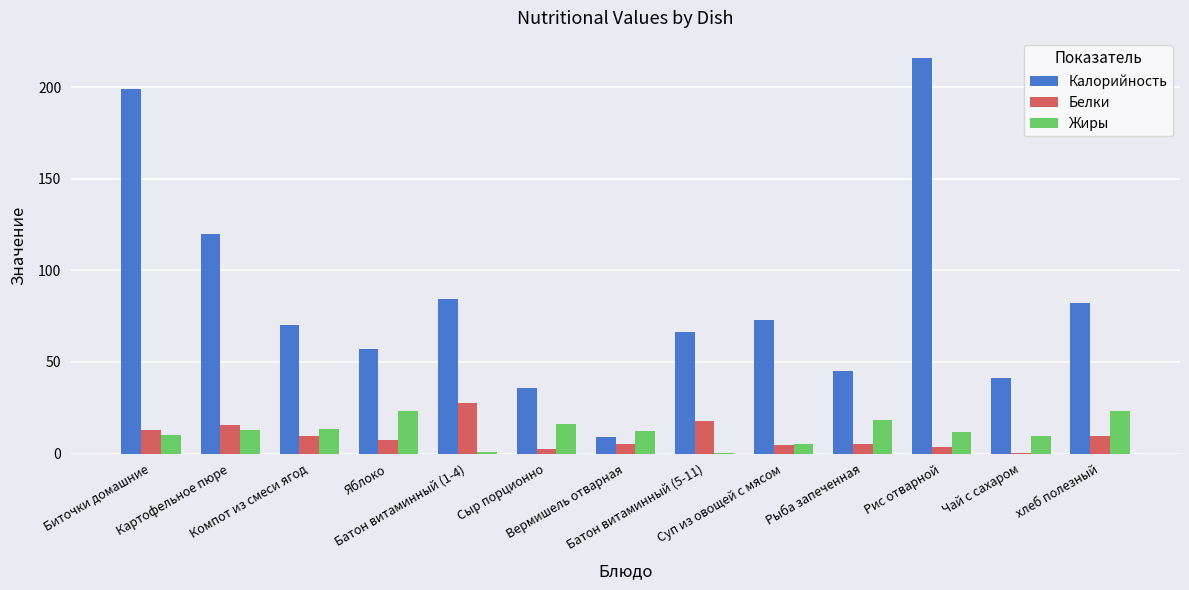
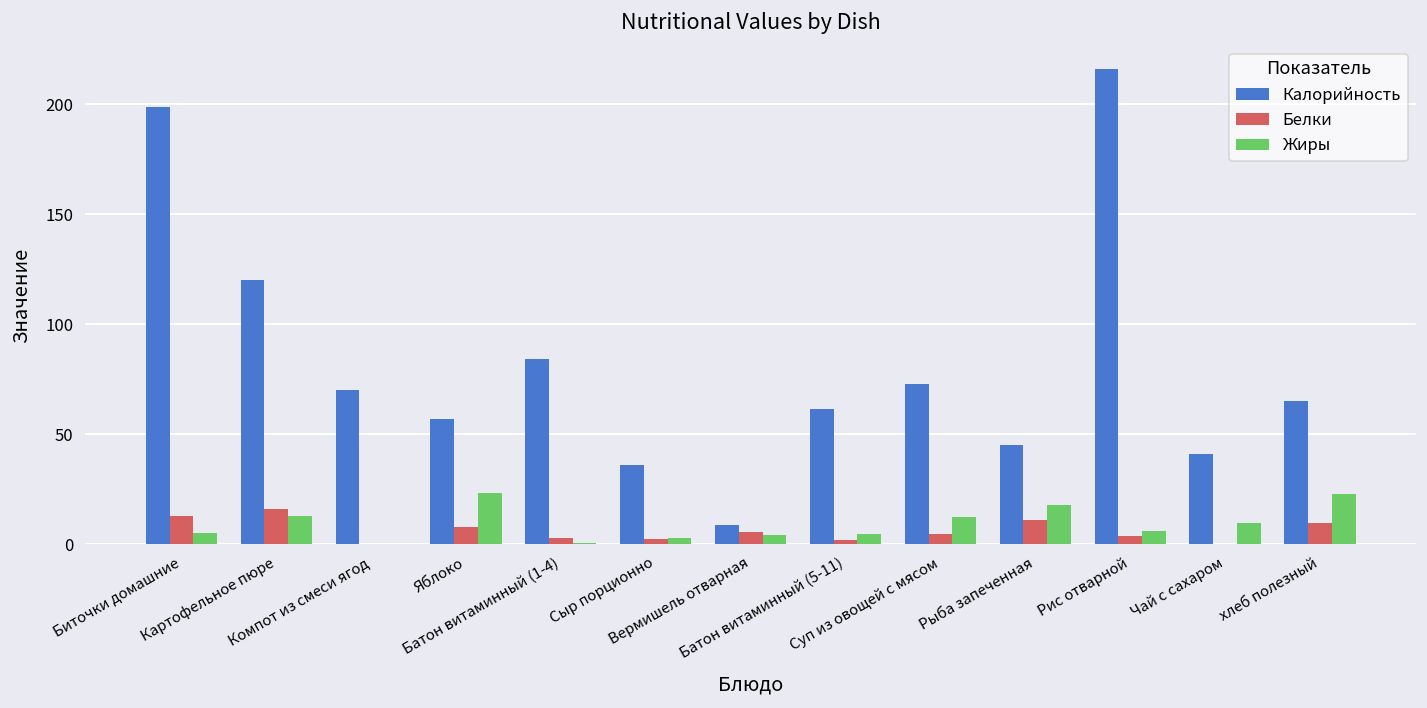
Жиры, Биточки домашние: 10 -> 5
Белки, Компот из смеси ягод: 9 -> 0
Жиры, Компот из смеси ягод: 13 -> 0
Белки, Батон витаминный (1-4): 28 -> 3
Жиры, Сыр порционно: 16 -> 3
Жиры, Вермишель отварная: 12 -> 4
Калорийность, Батон витаминный (5-11): 67 -> 62
Белки, Батон витаминный (5-11): 18 -> 2
Жиры, Батон витаминный (5-11): 0 -> 5
Жиры, Суп из овощей с мясом: 5 -> 12
Белки, Рыба запеченная: 5 -> 11
Жиры, Рис отварной: 12 -> 6
Калорийность, хлеб полезный: 82 -> 65
